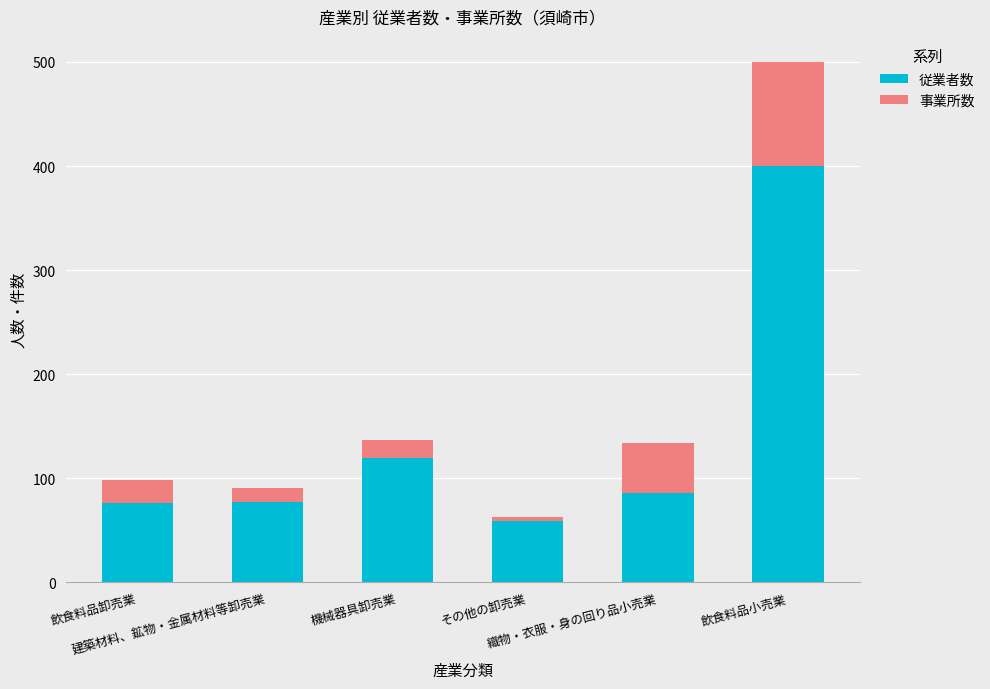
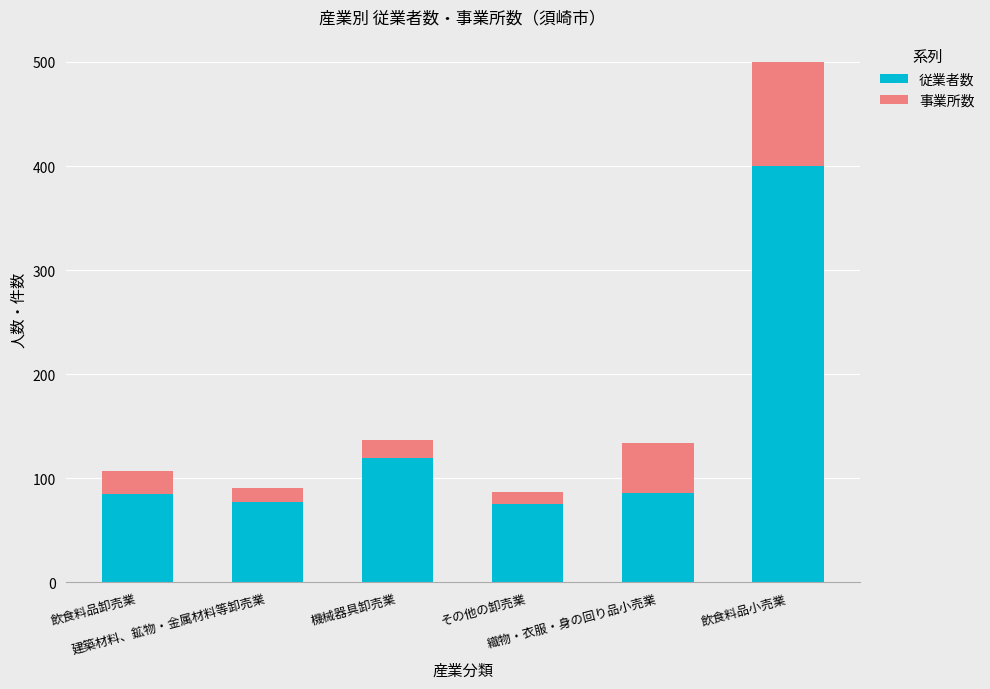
従業者数, 飲食料品卸売業: 76 -> 85
従業者数, その他の卸売業: 59 -> 75
事業所数, その他の卸売業: 4 -> 12
